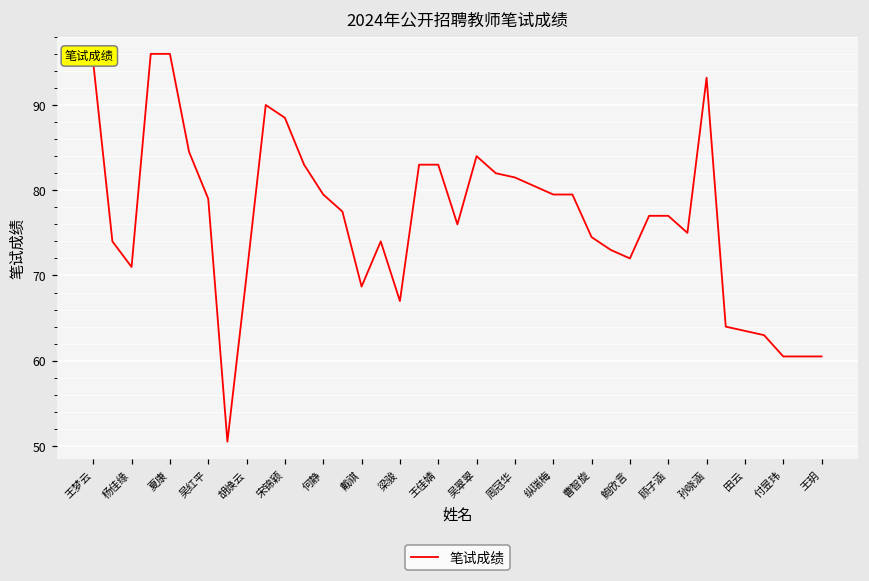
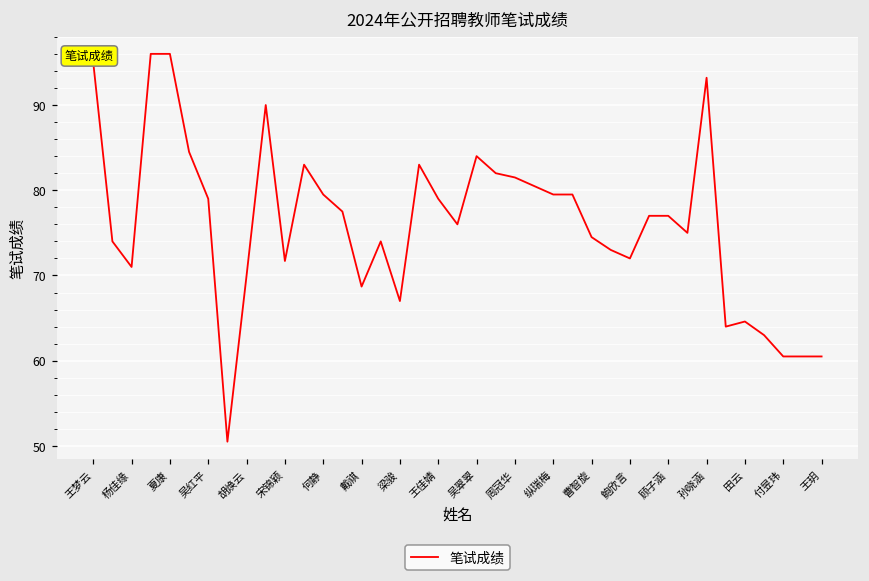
宋锦颖: 89 -> 72
王佳婧: 83 -> 79
田云: 64 -> 65
